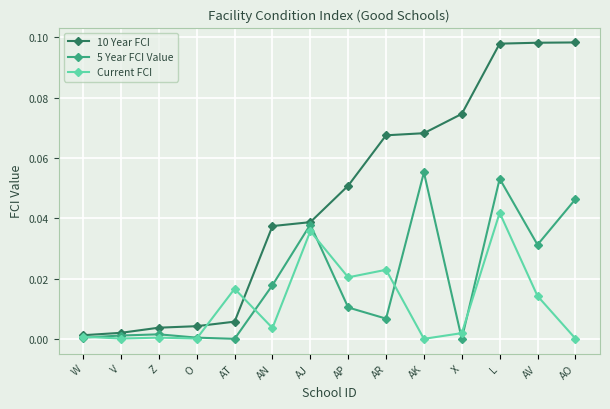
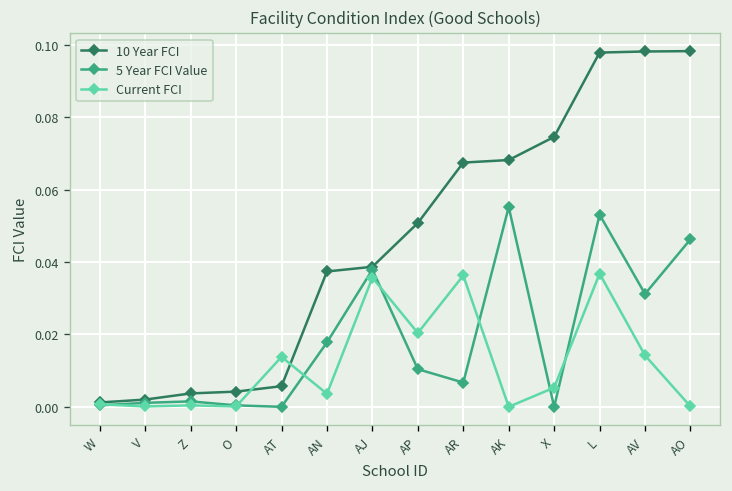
Current FCI, AT: 0.017 -> 0.014
Current FCI, AR: 0.023 -> 0.036
Current FCI, X: 0.002 -> 0.005
Current FCI, L: 0.042 -> 0.037
